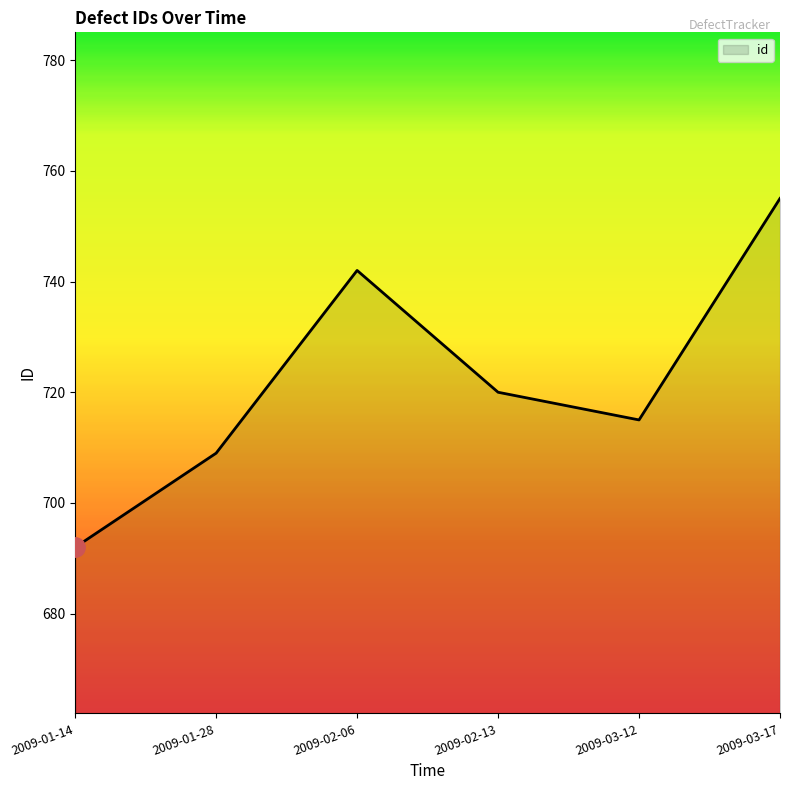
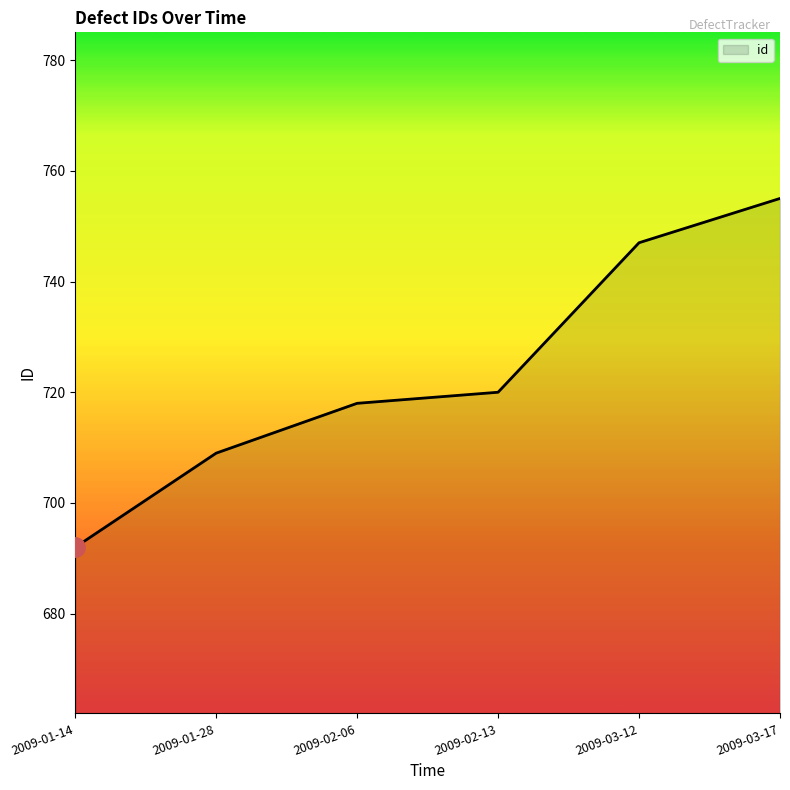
id, 2009-02-06: 742 -> 718
id, 2009-03-12: 715 -> 747
